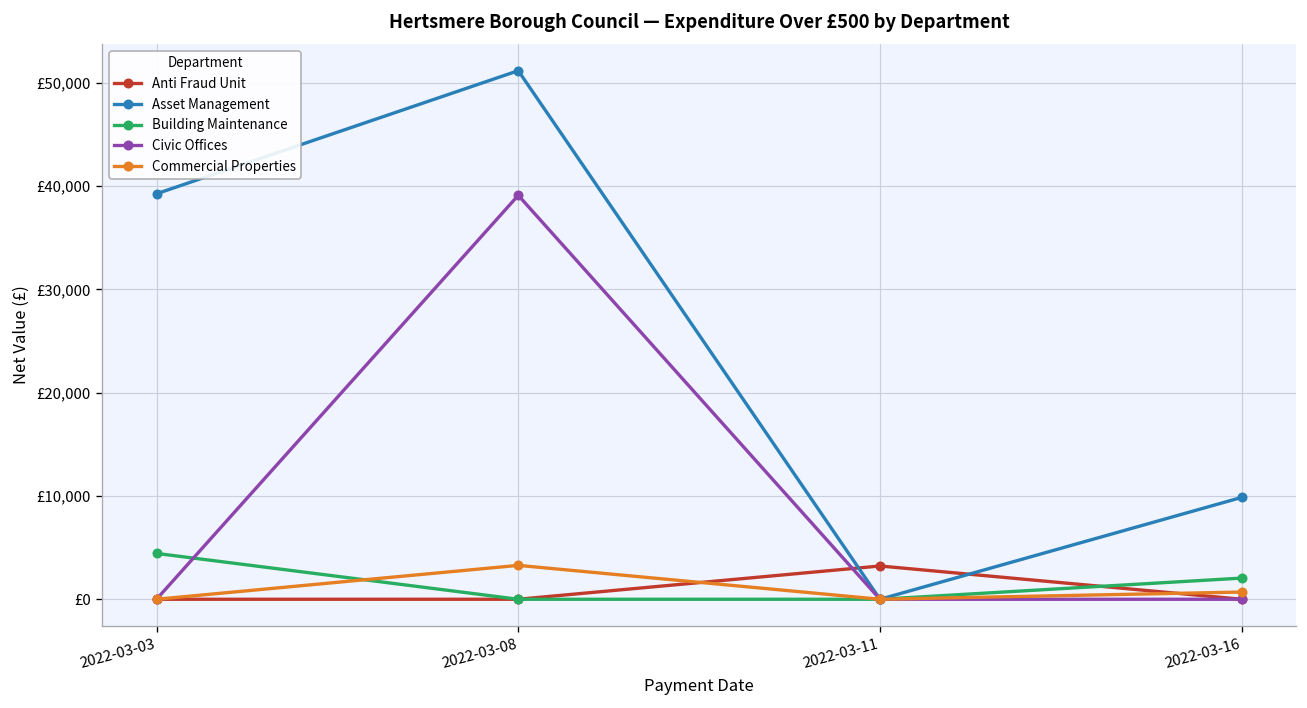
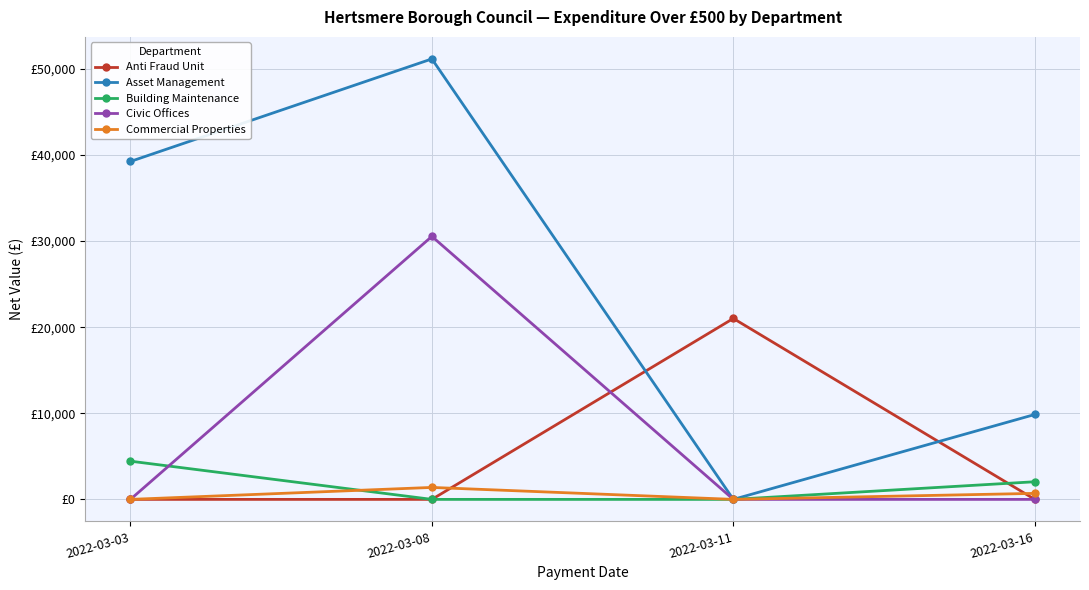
Civic Offices, 2022-03-08: £39,000 -> £31,000
Commercial Properties, 2022-03-08: £3,000 -> £1,000
Anti Fraud Unit, 2022-03-11: £3,000 -> £21,000
